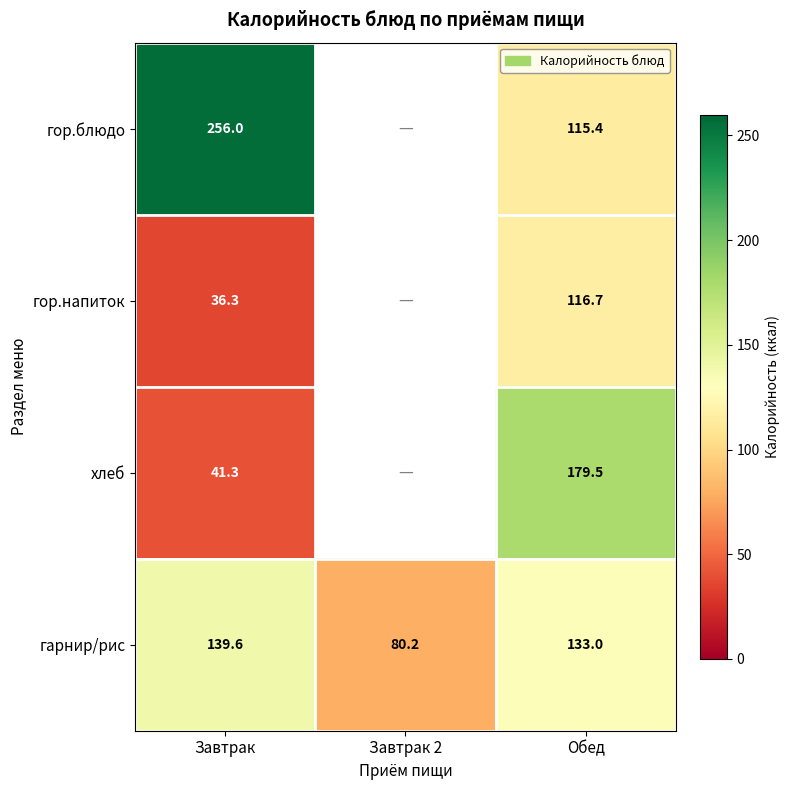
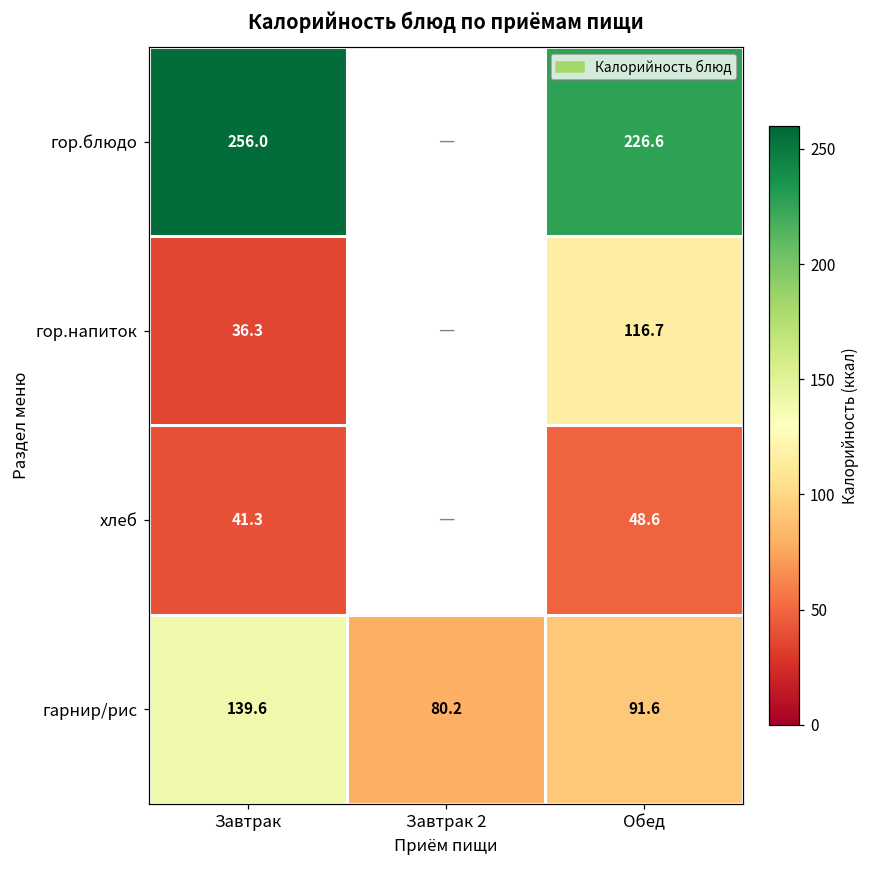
гор.блюдо, Обед: 115.4 -> 226.6
хлеб, Обед: 179.5 -> 48.6
гарнир/рис, Обед: 133.0 -> 91.6
